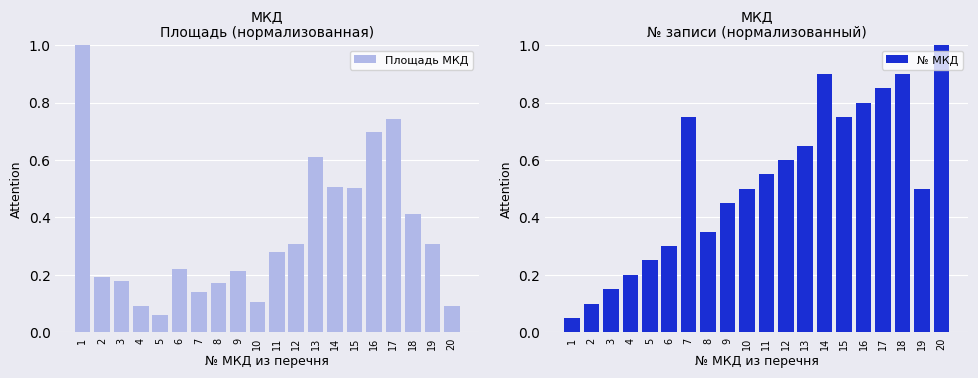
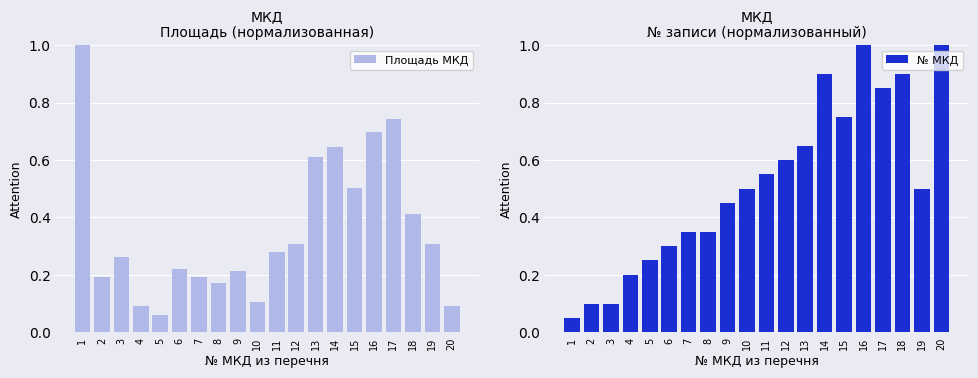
МКД Площадь (нормализованная), 3: 0.18 -> 0.26
МКД Площадь (нормализованная), 7: 0.14 -> 0.19
МКД Площадь (нормализованная), 14: 0.51 -> 0.65
МКД № записи (нормализованный), 3: 0.15 -> 0.10
МКД № записи (нормализованный), 7: 0.75 -> 0.35
МКД № записи (нормализованный), 16: 0.80 -> 1.00
